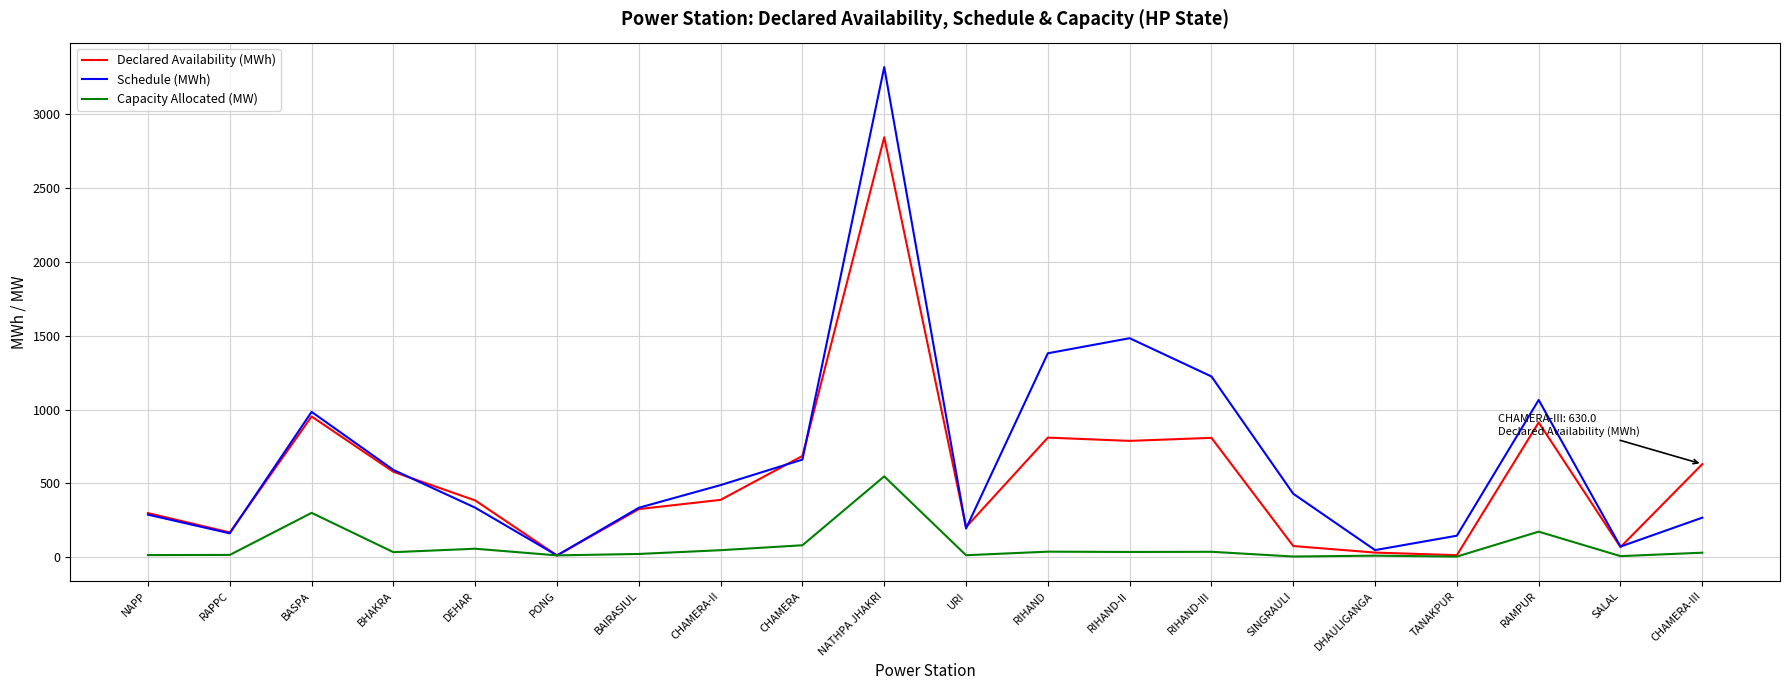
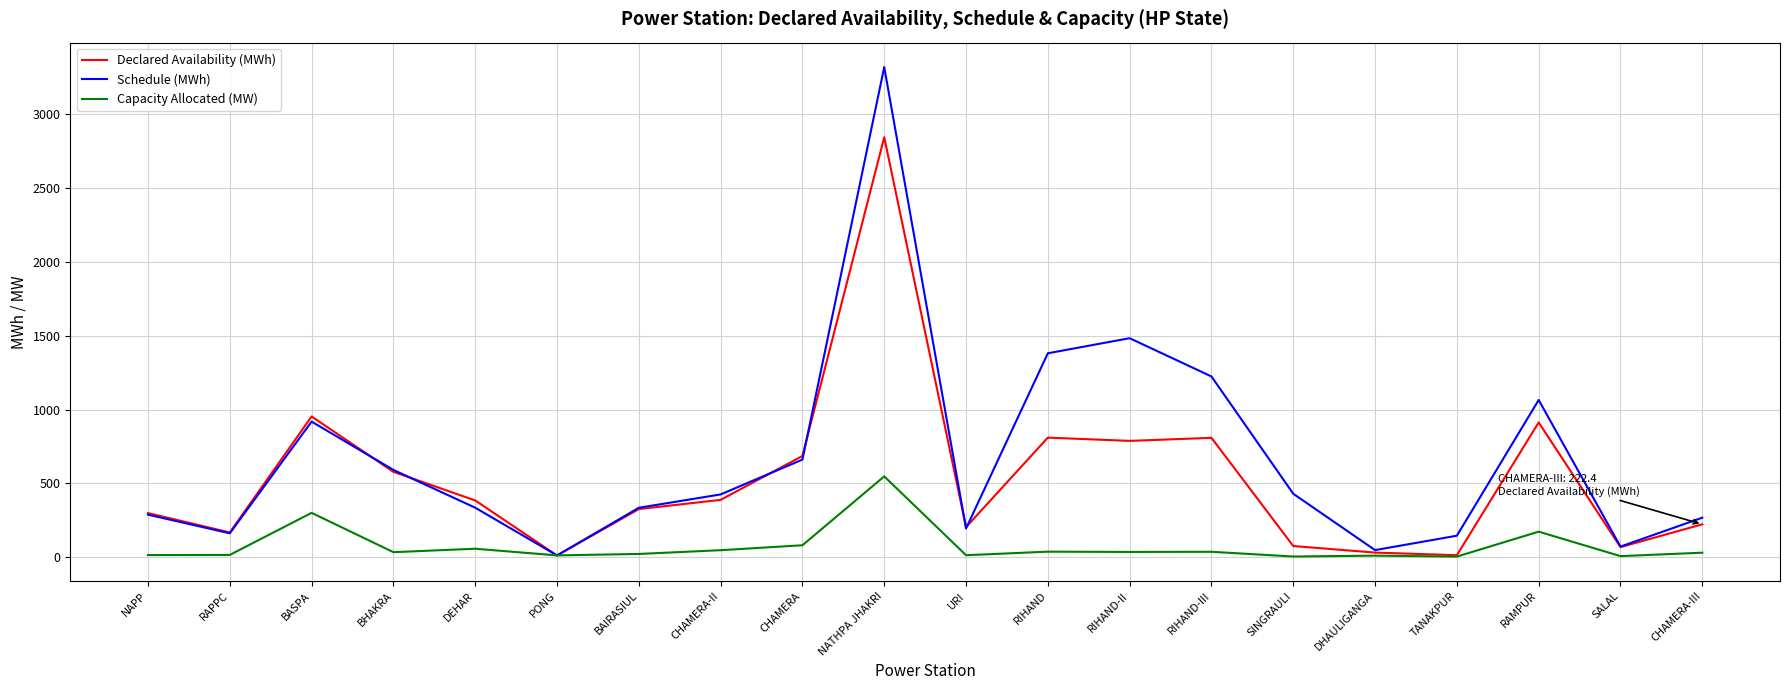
Schedule (MWh), BASPA: 980 -> 920
Schedule (MWh), CHAMERA-II: 490 -> 420
Declared Availability (MWh), CHAMERA-III: 630.0 -> 222.4
